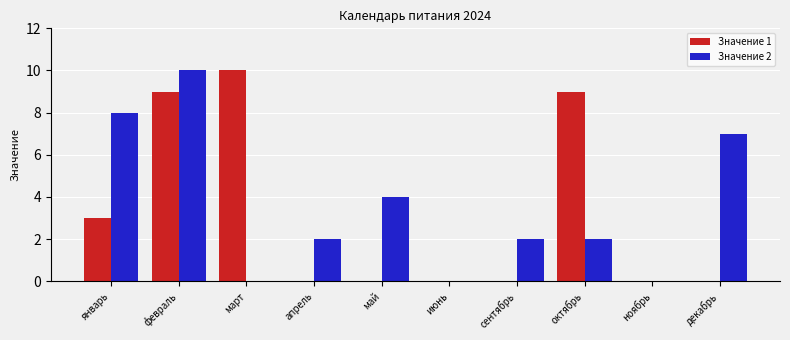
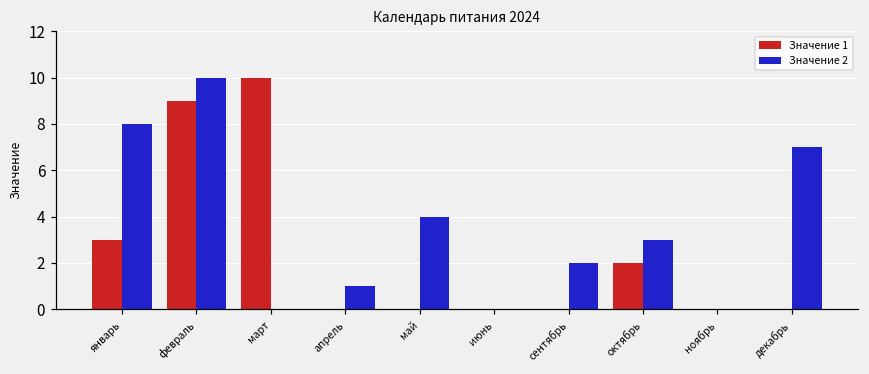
Значение 2, апрель: 2 -> 1
Значение 1, октябрь: 9 -> 2
Значение 2, октябрь: 2 -> 3
